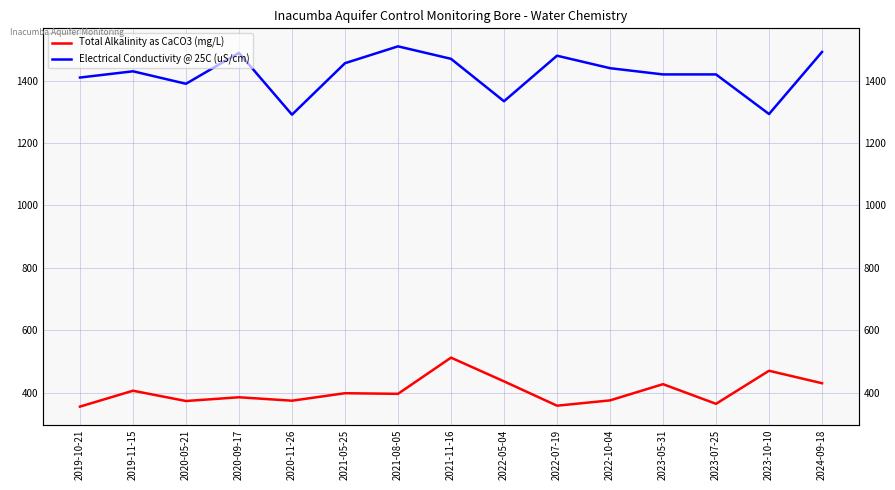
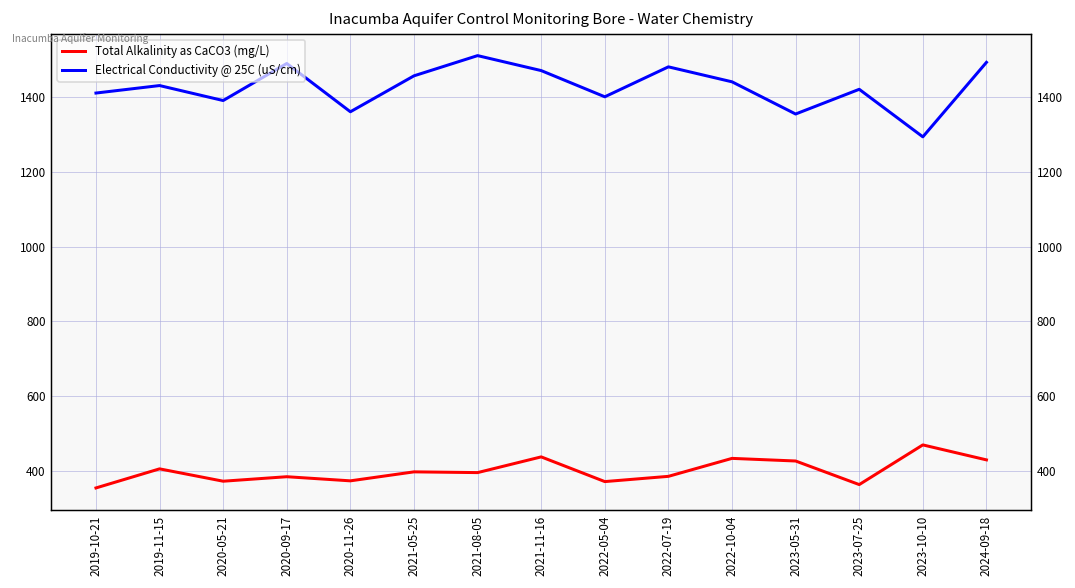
Electrical Conductivity @ 25C (uS/cm), 2020-11-26: 1290 -> 1360
Total Alkalinity as CaCO3 (mg/L), 2021-11-16: 510 -> 440
Total Alkalinity as CaCO3 (mg/L), 2022-05-04: 440 -> 370
Electrical Conductivity @ 25C (uS/cm), 2022-05-04: 1330 -> 1400
Total Alkalinity as CaCO3 (mg/L), 2022-07-19: 360 -> 390
Total Alkalinity as CaCO3 (mg/L), 2022-10-04: 380 -> 430
Electrical Conductivity @ 25C (uS/cm), 2023-05-31: 1420 -> 1350
